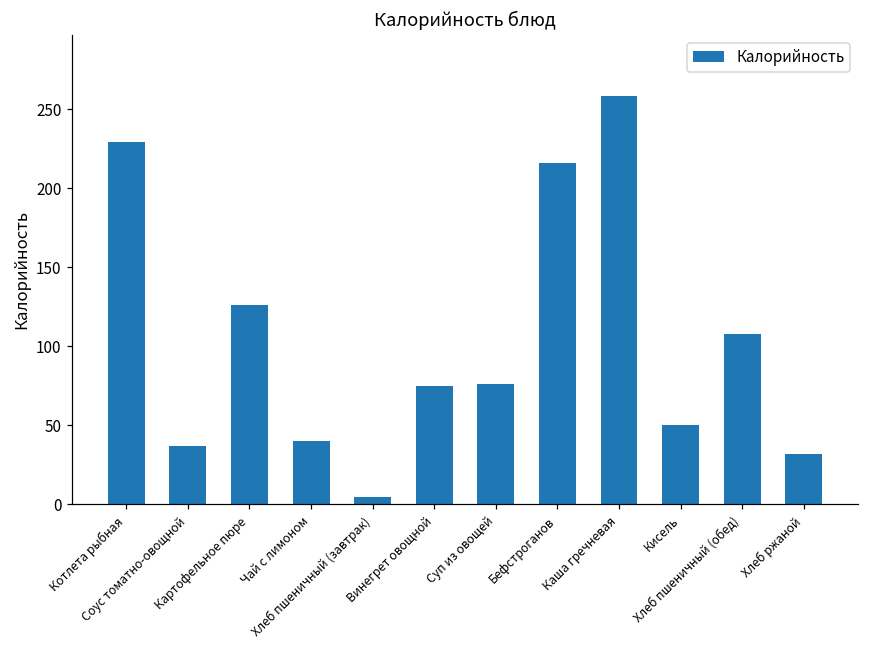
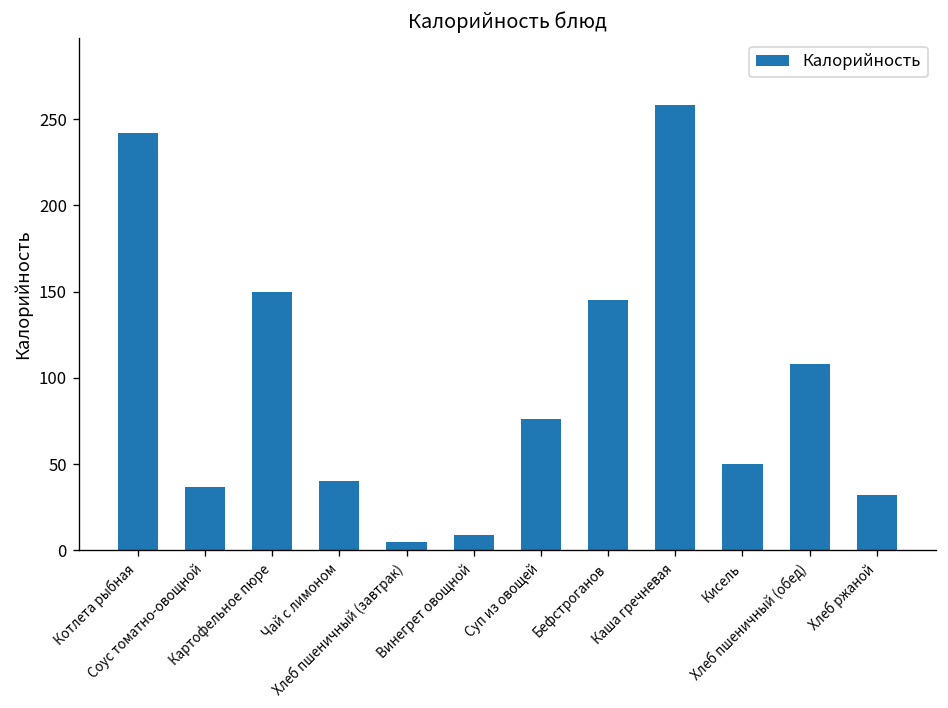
Котлета рыбная: 229 -> 242
Картофельное пюре: 126 -> 150
Винегрет овощной: 75 -> 9
Бефстроганов: 216 -> 145
